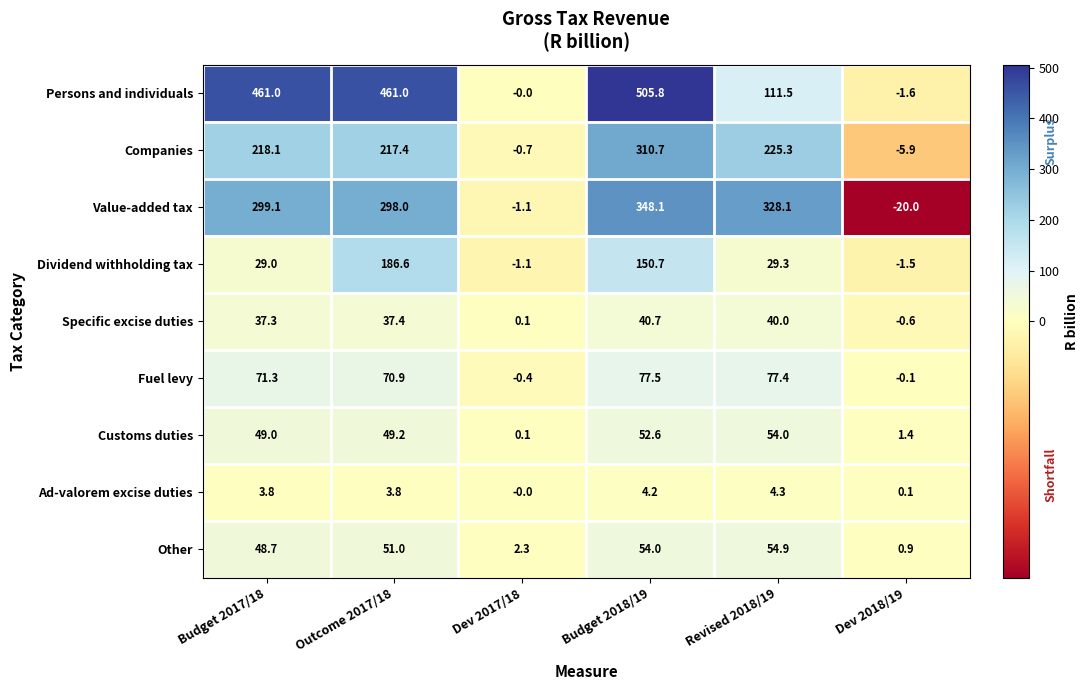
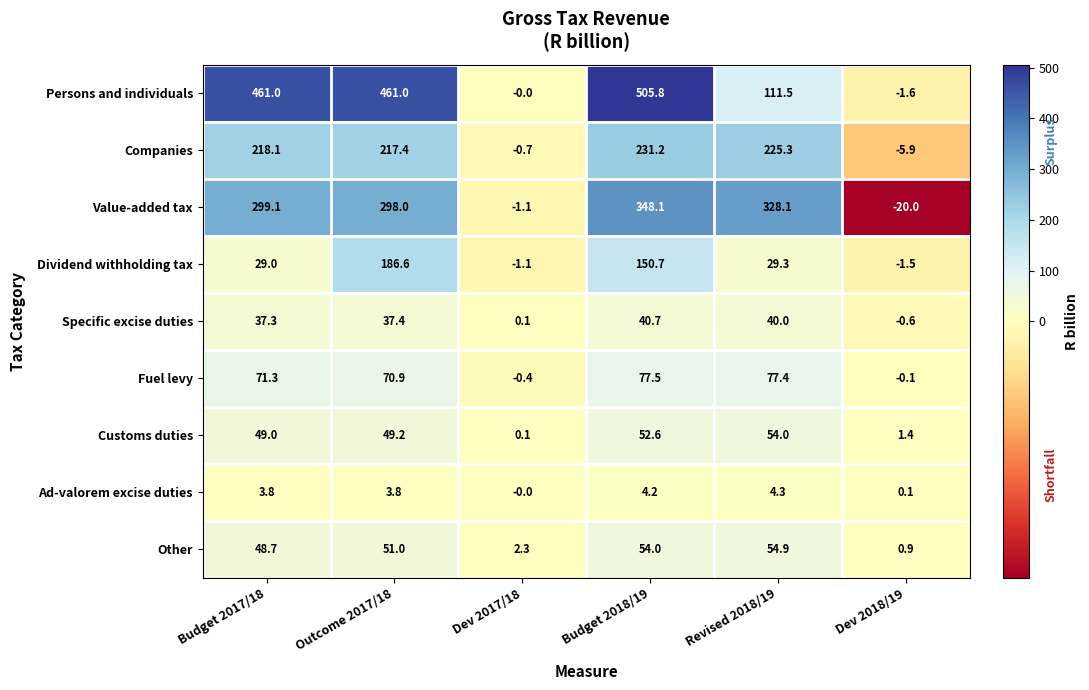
Companies, Budget 2018/19: 310.7 -> 231.2
